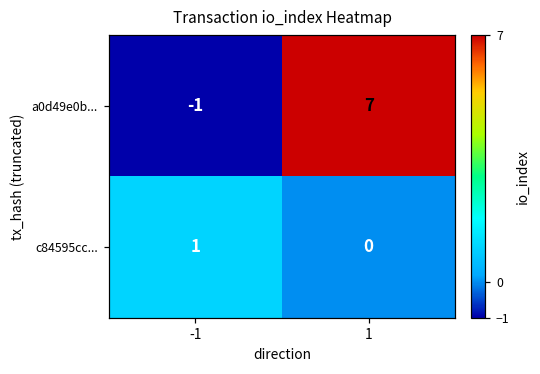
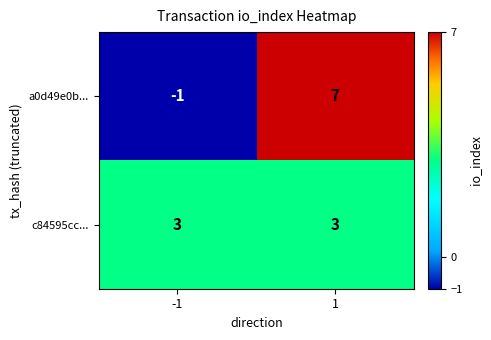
c84595cc..., -1: 1 -> 3
c84595cc..., 1: 0 -> 3
